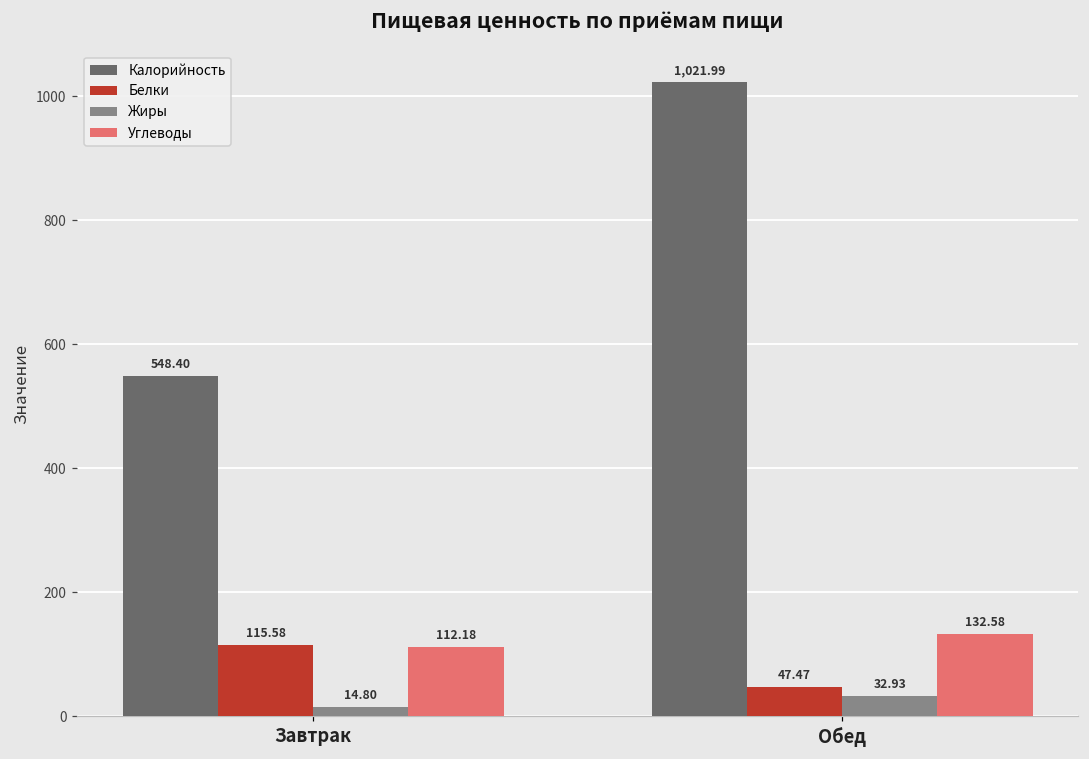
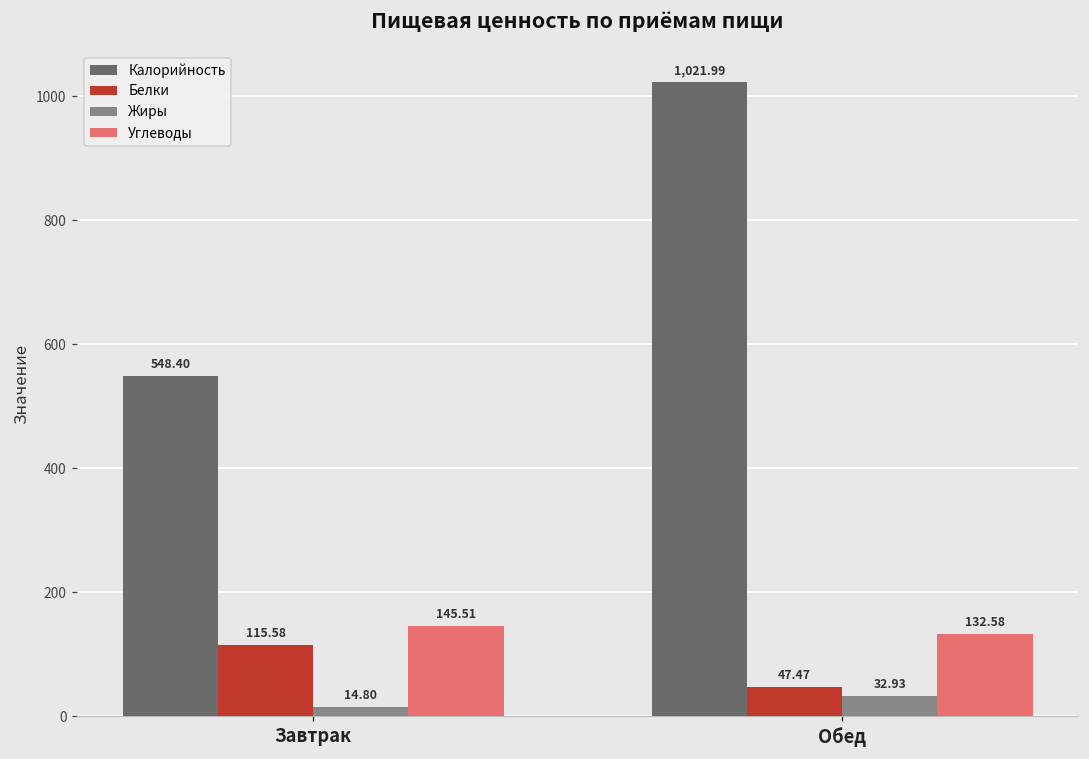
Углеводы, Завтрак: 112.18 -> 145.51
